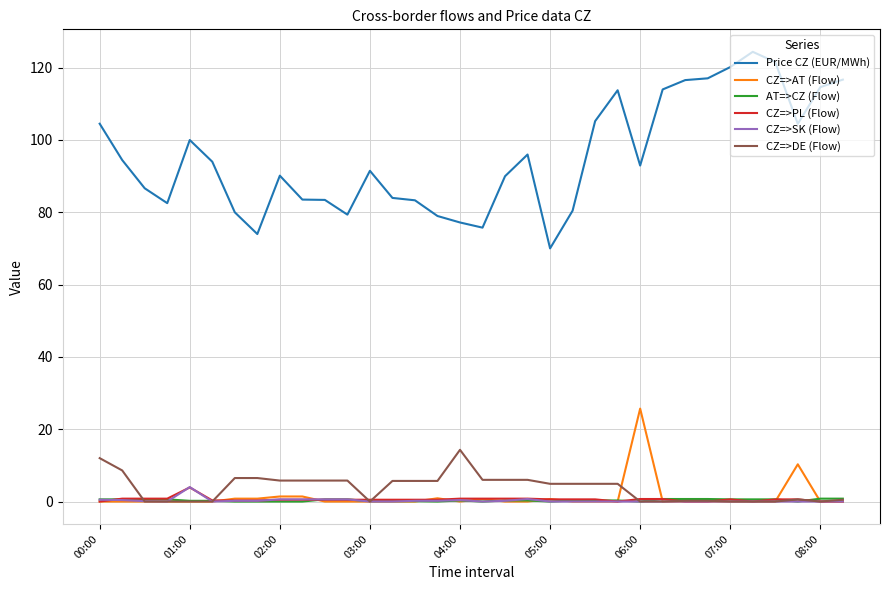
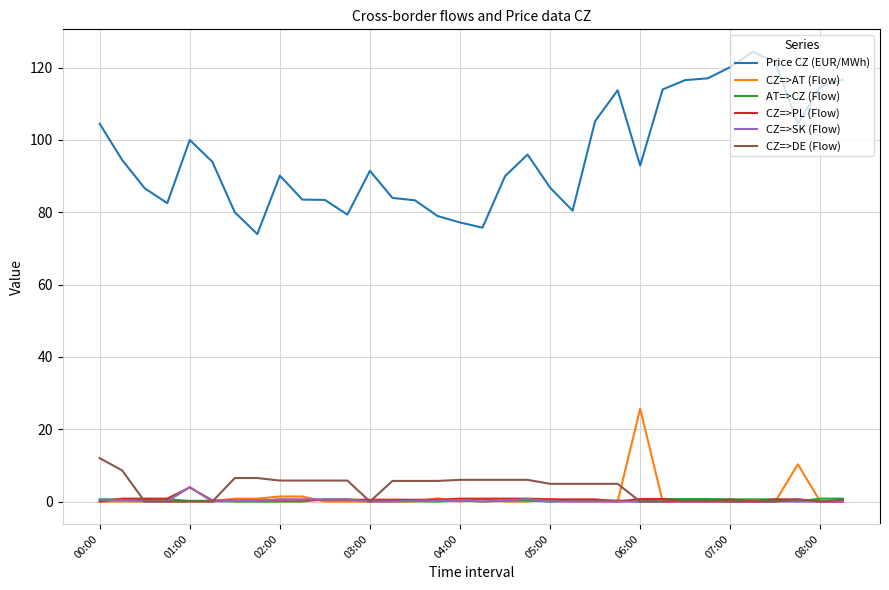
CZ=>DE (Flow), 04:00: 14 -> 6
Price CZ (EUR/MWh), 05:00: 70 -> 87
